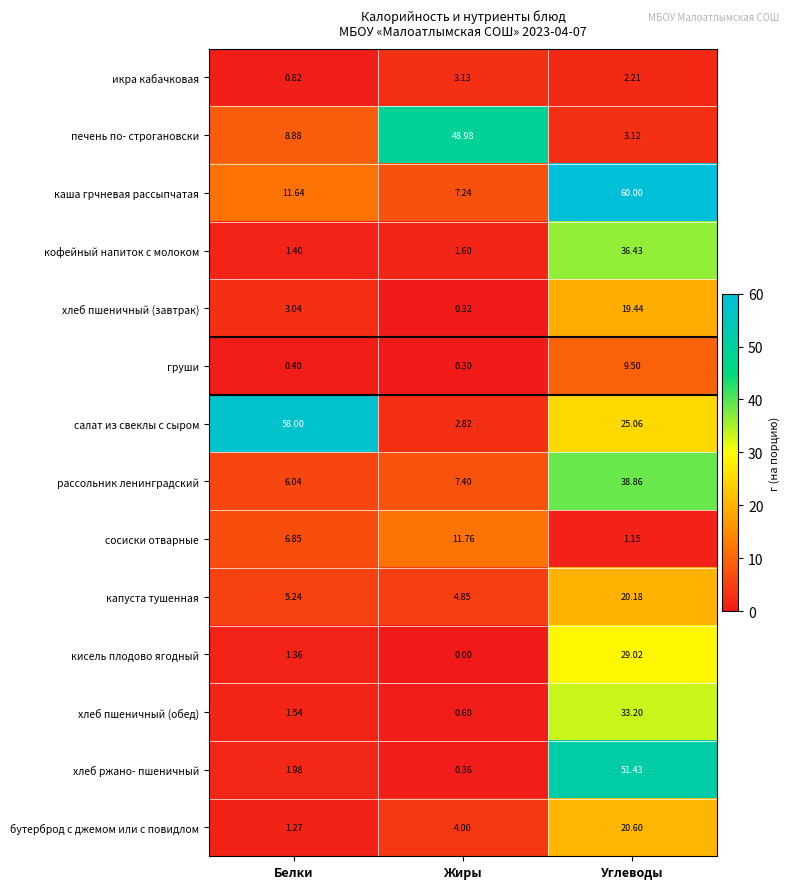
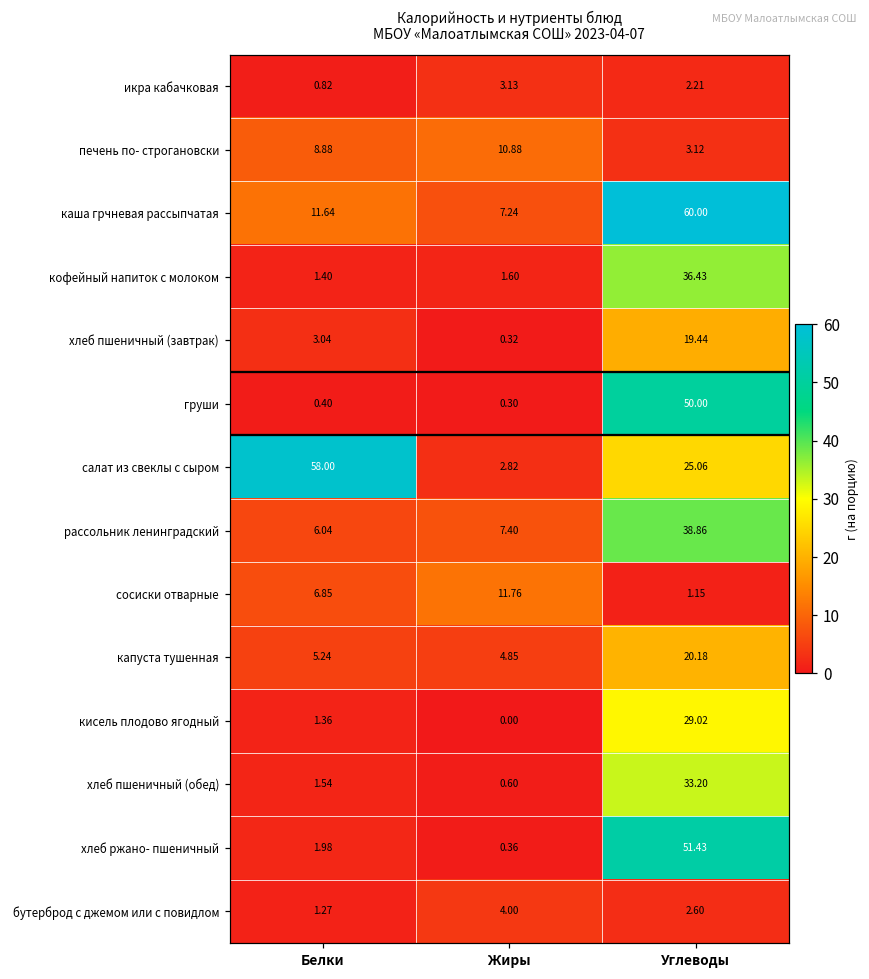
печень по- строгановски, Жиры: 48.98 -> 10.88
груши, Углеводы: 9.50 -> 50.00
бутерброд с джемом или с повидлом, Углеводы: 20.60 -> 2.60
